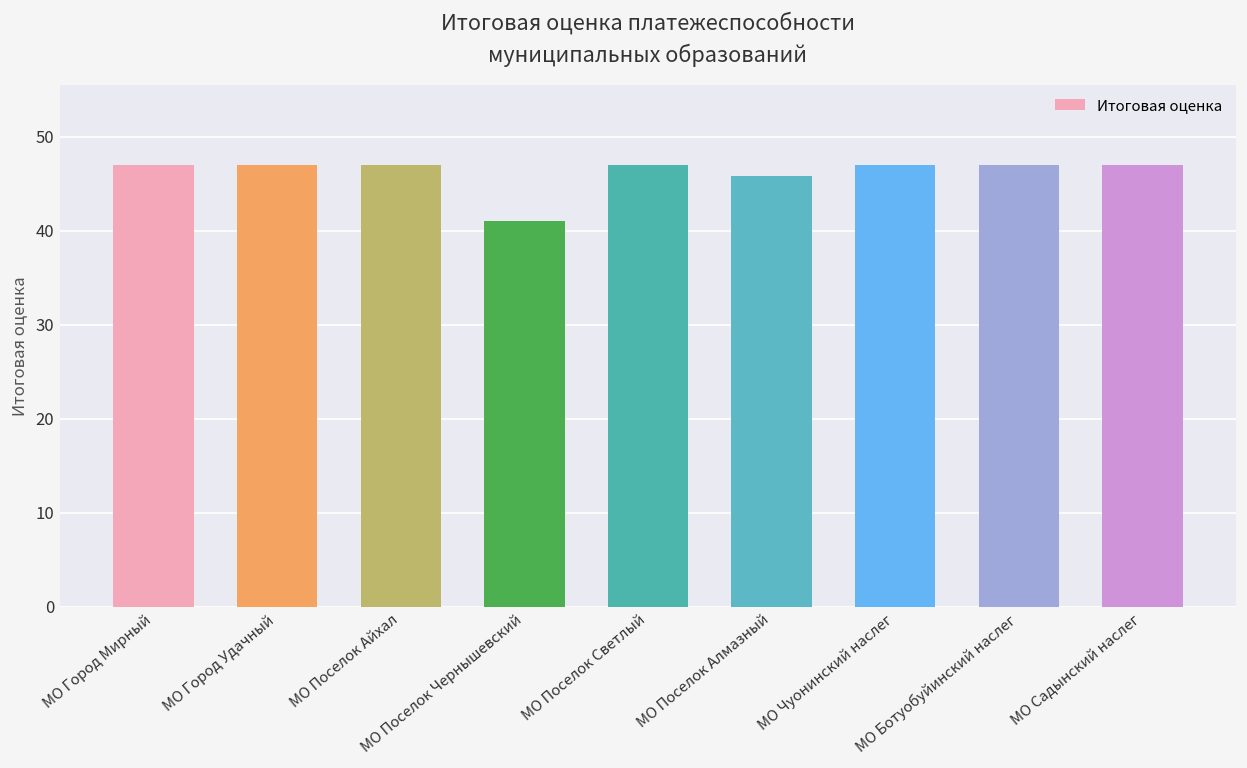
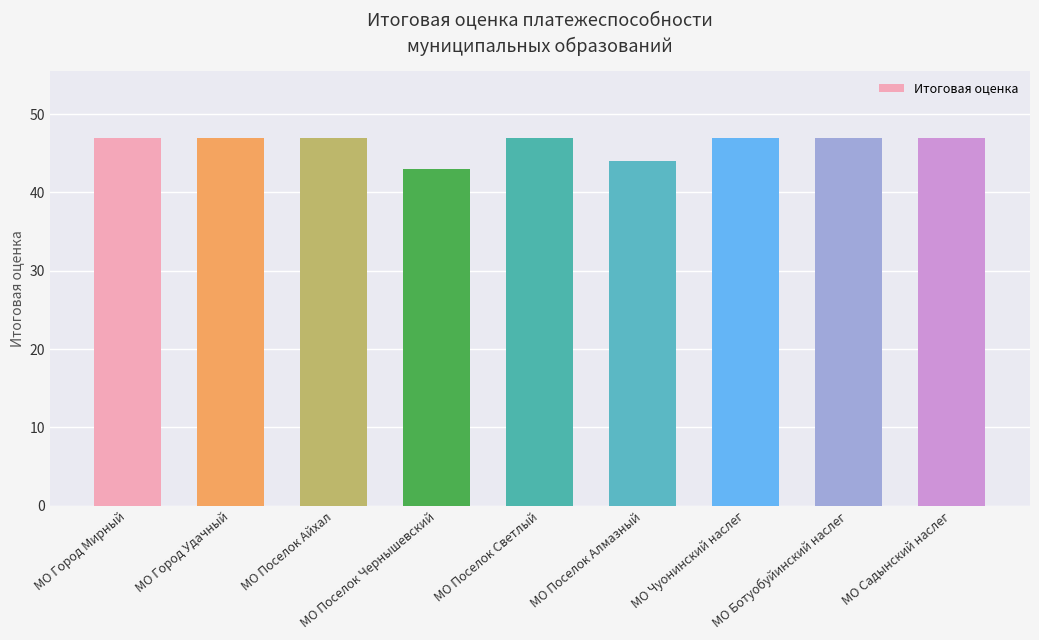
МО Поселок Чернышевский: 41 -> 43
МО Поселок Алмазный: 46 -> 44
